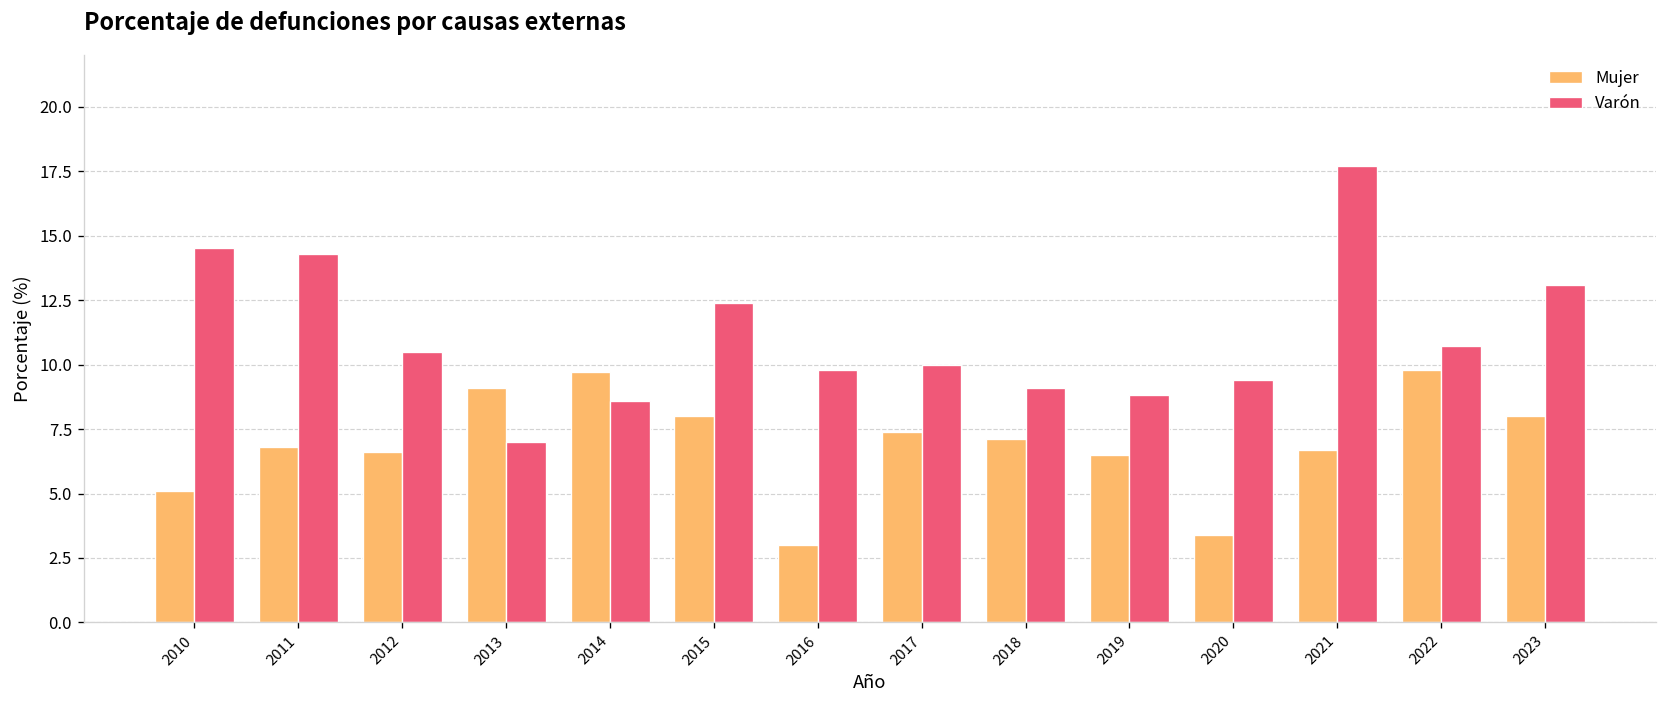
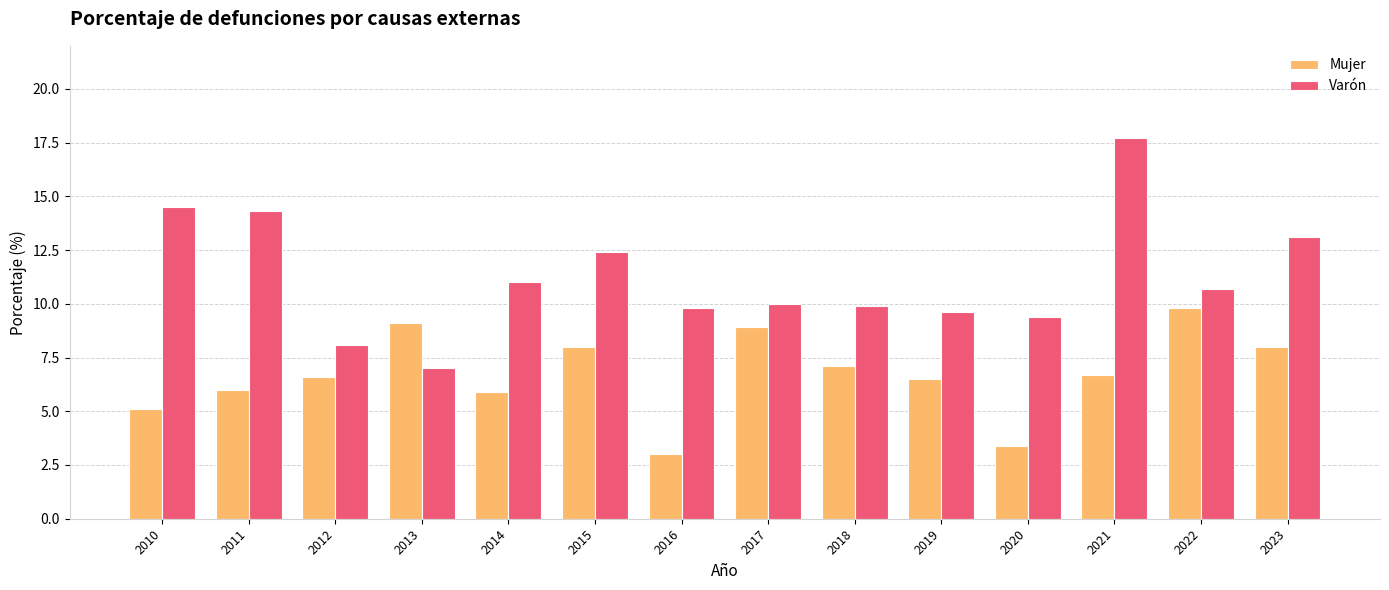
Mujer, 2011: 6.8 -> 6.0
Varón, 2012: 10.5 -> 8.1
Mujer, 2014: 9.7 -> 5.9
Varón, 2014: 8.6 -> 11.0
Mujer, 2017: 7.4 -> 8.9
Varón, 2018: 9.1 -> 9.9
Varón, 2019: 8.8 -> 9.6
